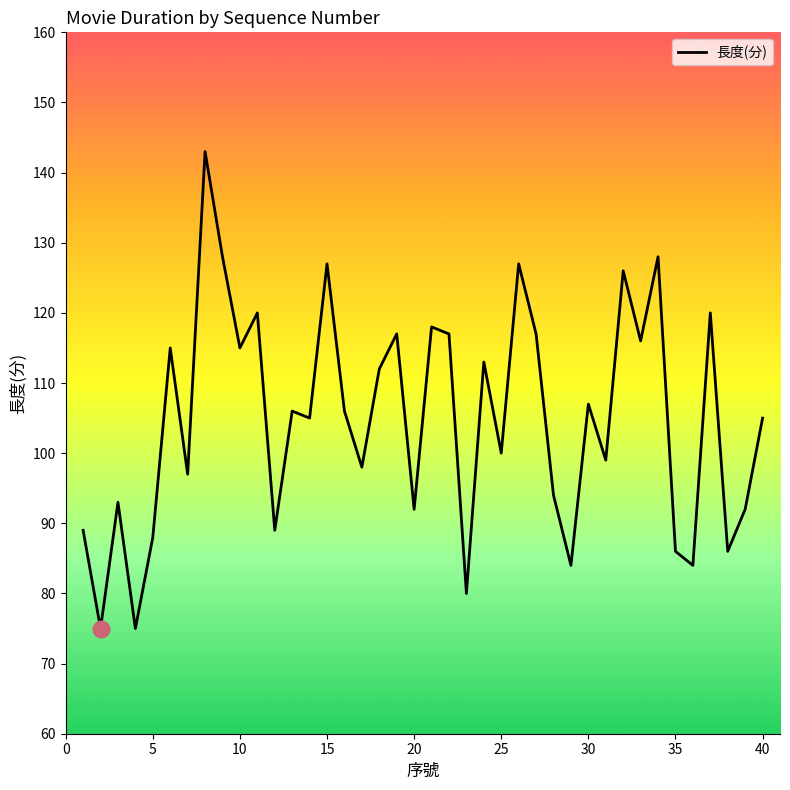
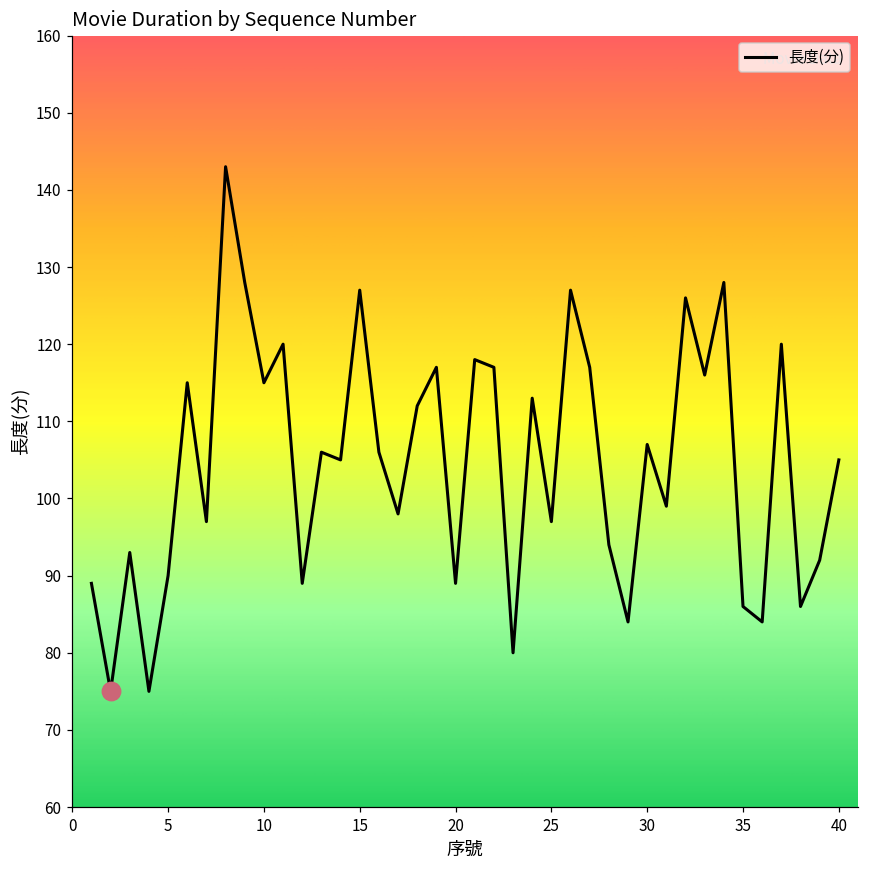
長度(分), 5: 88 -> 90
長度(分), 20: 92 -> 89
長度(分), 25: 100 -> 97
